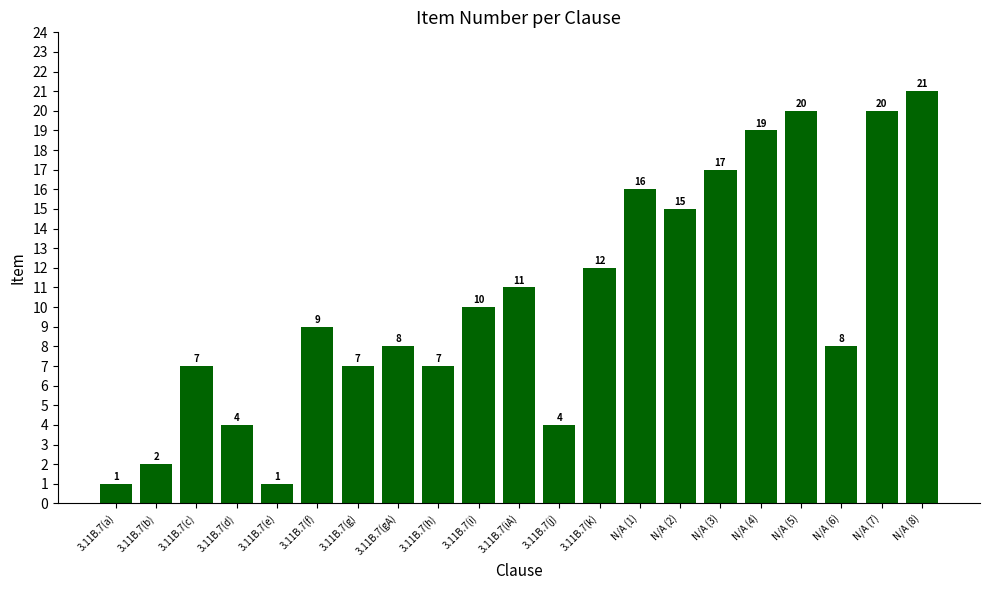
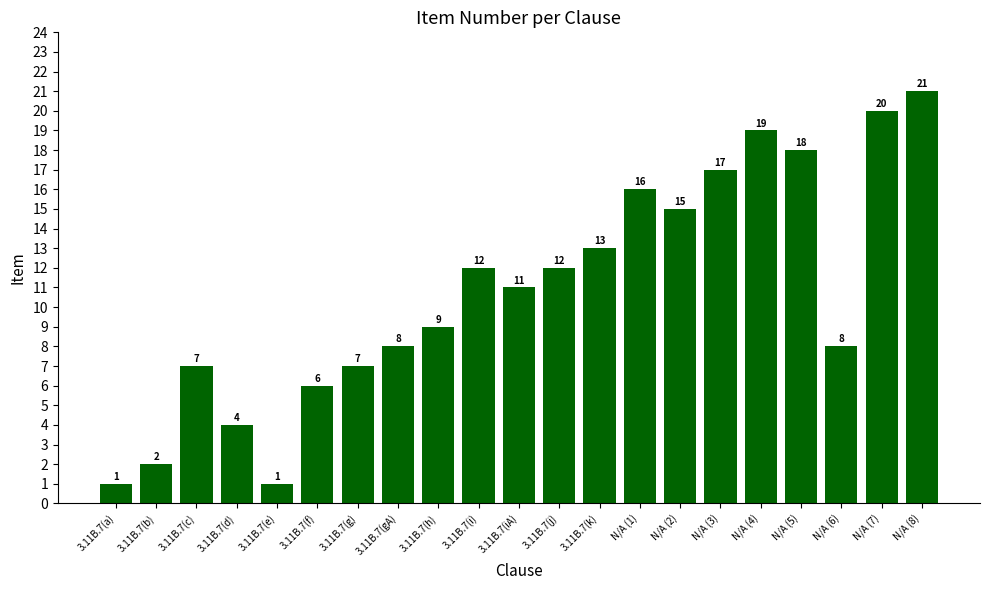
3.11B.7(f): 9 -> 6
3.11B.7(h): 7 -> 9
3.11B.7(i): 10 -> 12
3.11B.7(j): 4 -> 12
3.11B.7(k): 12 -> 13
N/A (5): 20 -> 18
